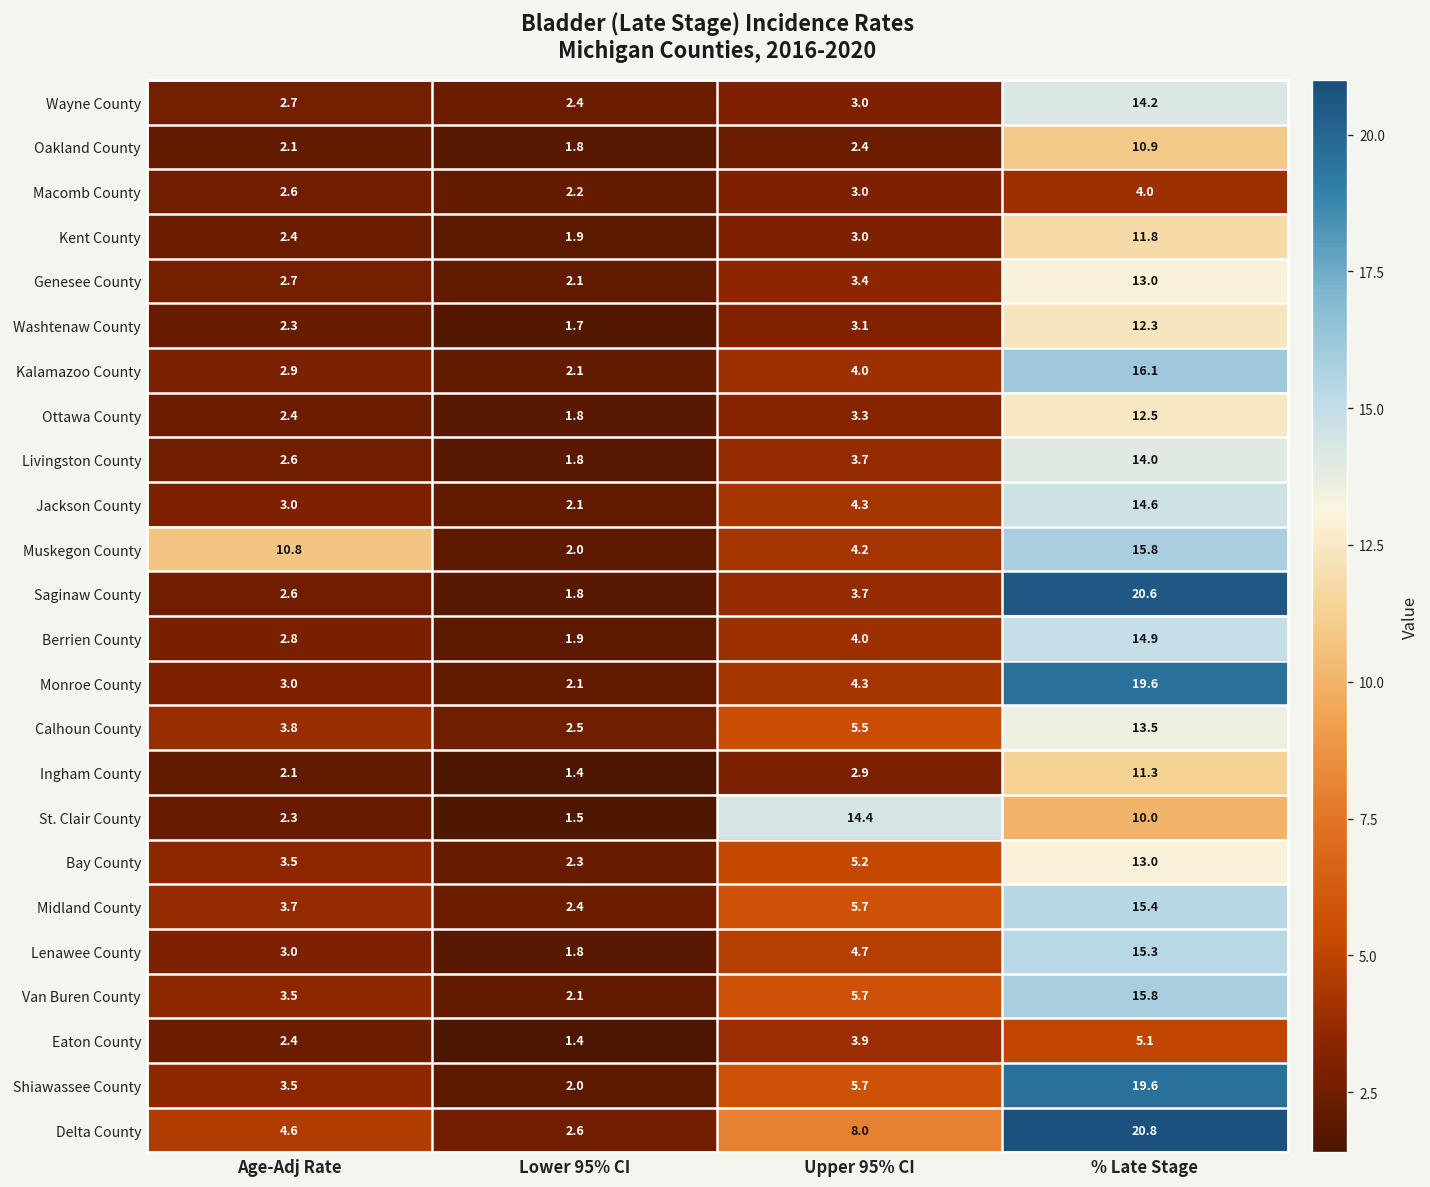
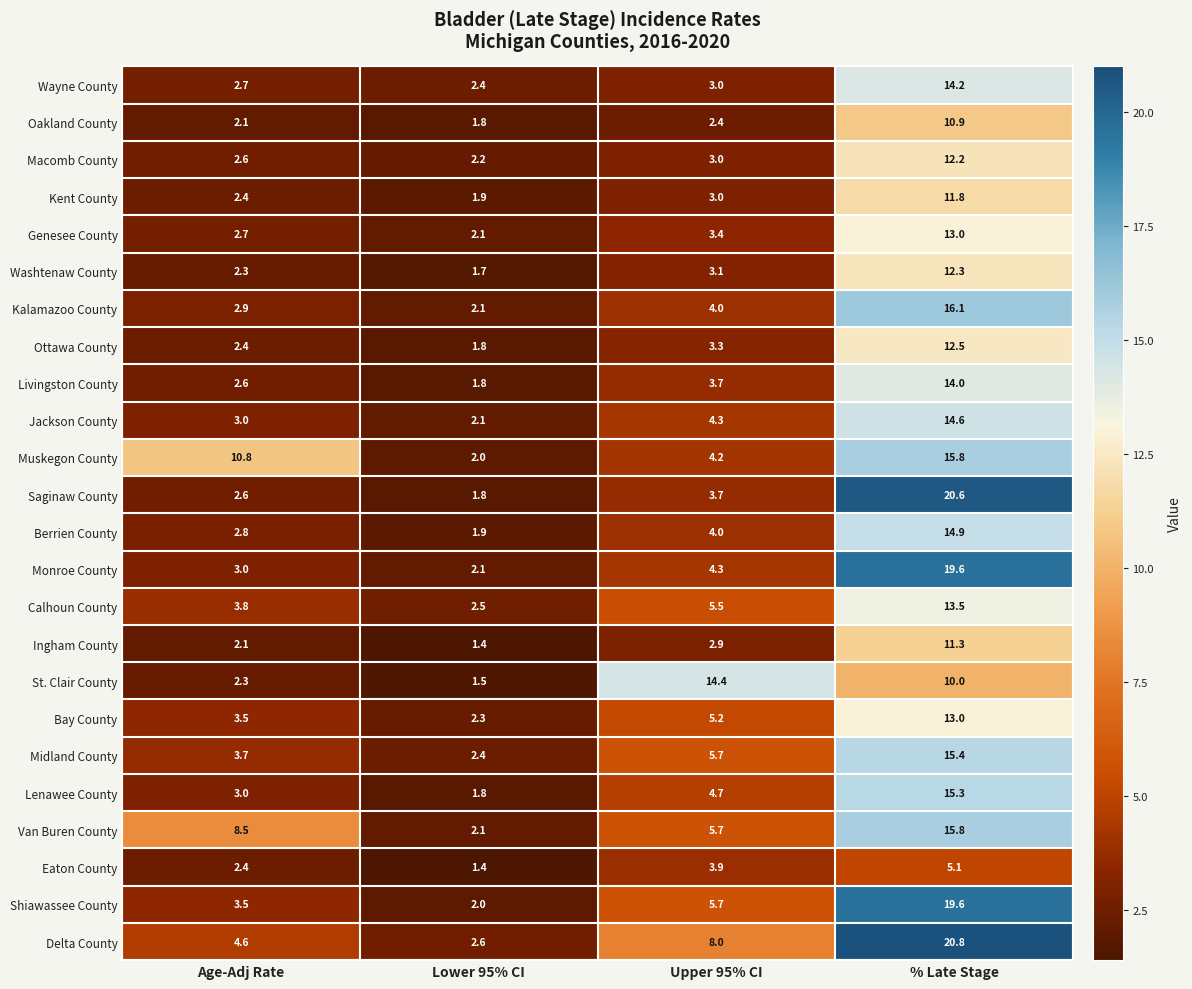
Macomb County, % Late Stage: 4.0 -> 12.2
Van Buren County, Age-Adj Rate: 3.5 -> 8.5
